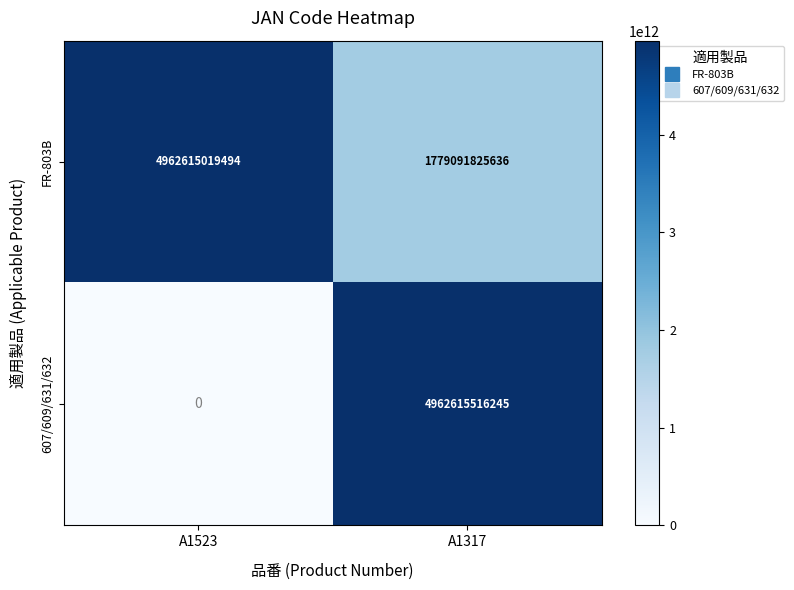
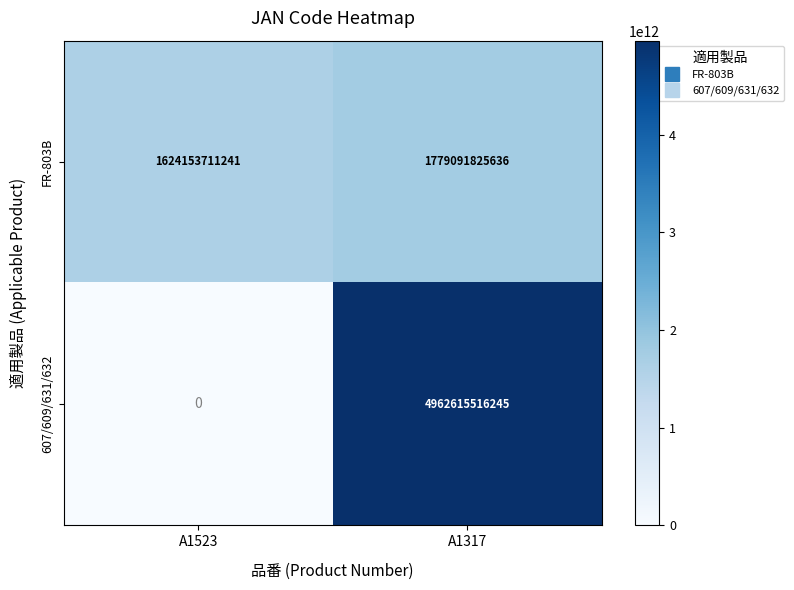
FR-803B, A1523: 4962615019494 -> 1624153711241
